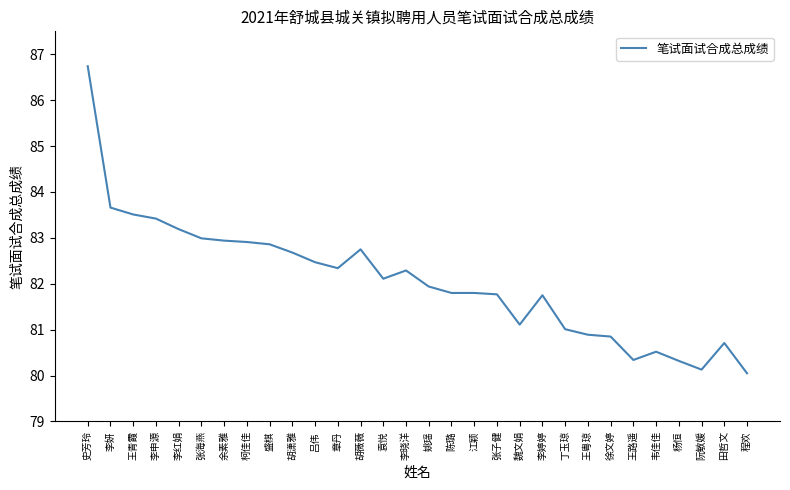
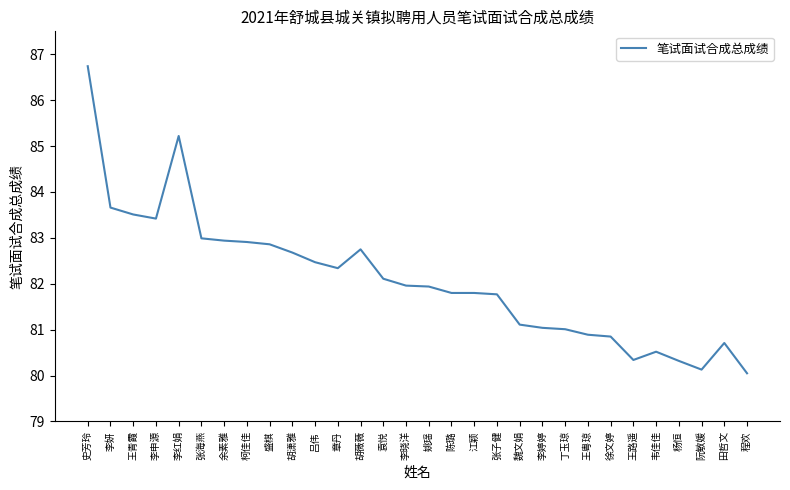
李红娟: 83.2 -> 85.2
李晓洋: 82.3 -> 82.0
李婷婷: 81.8 -> 81.0
